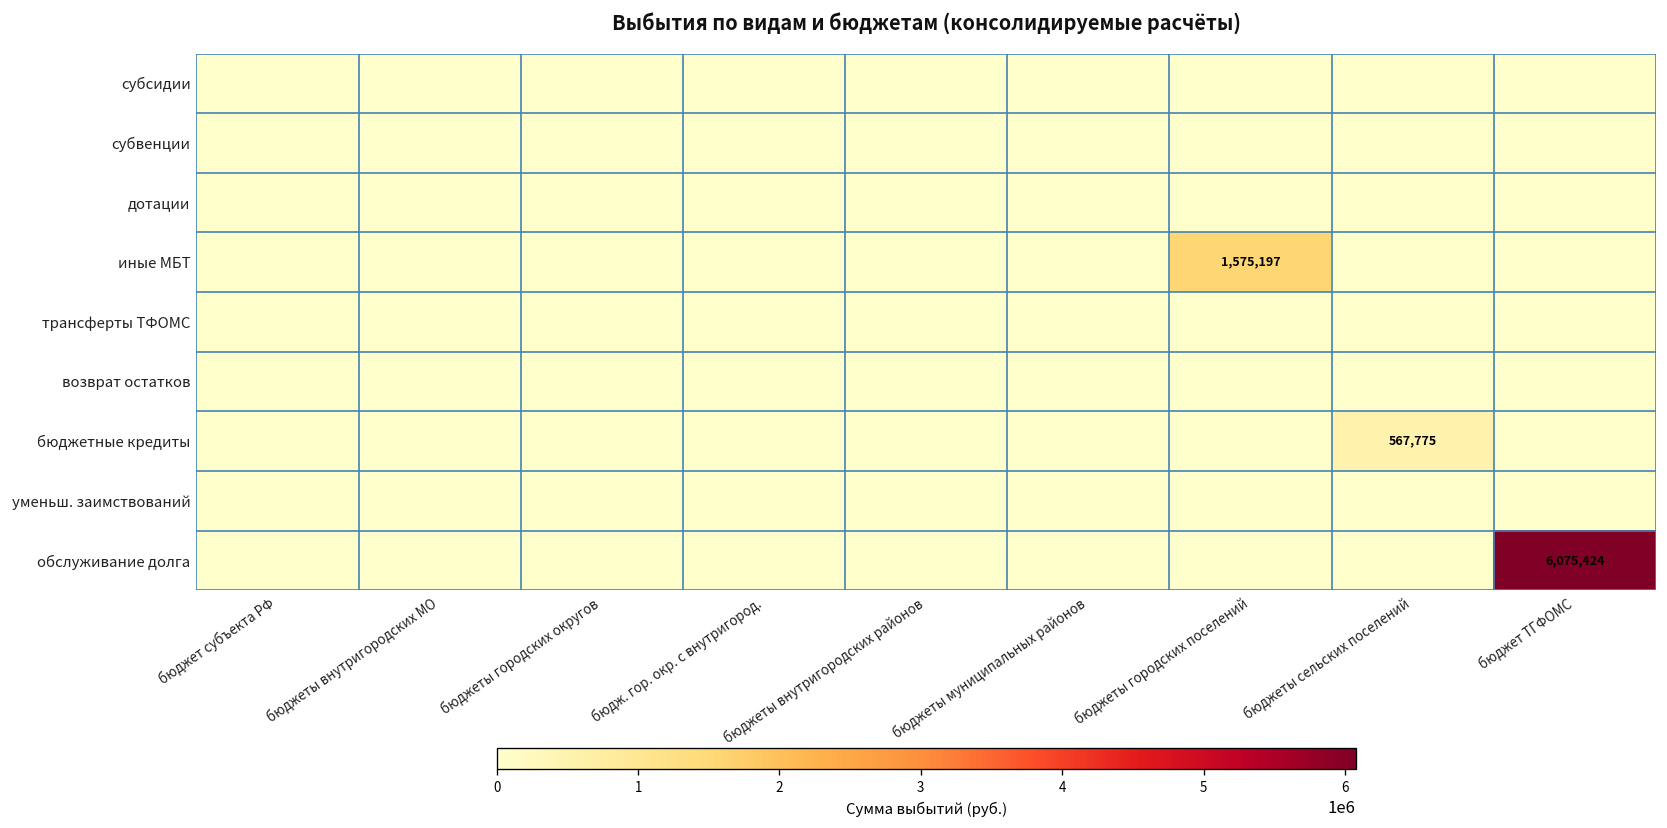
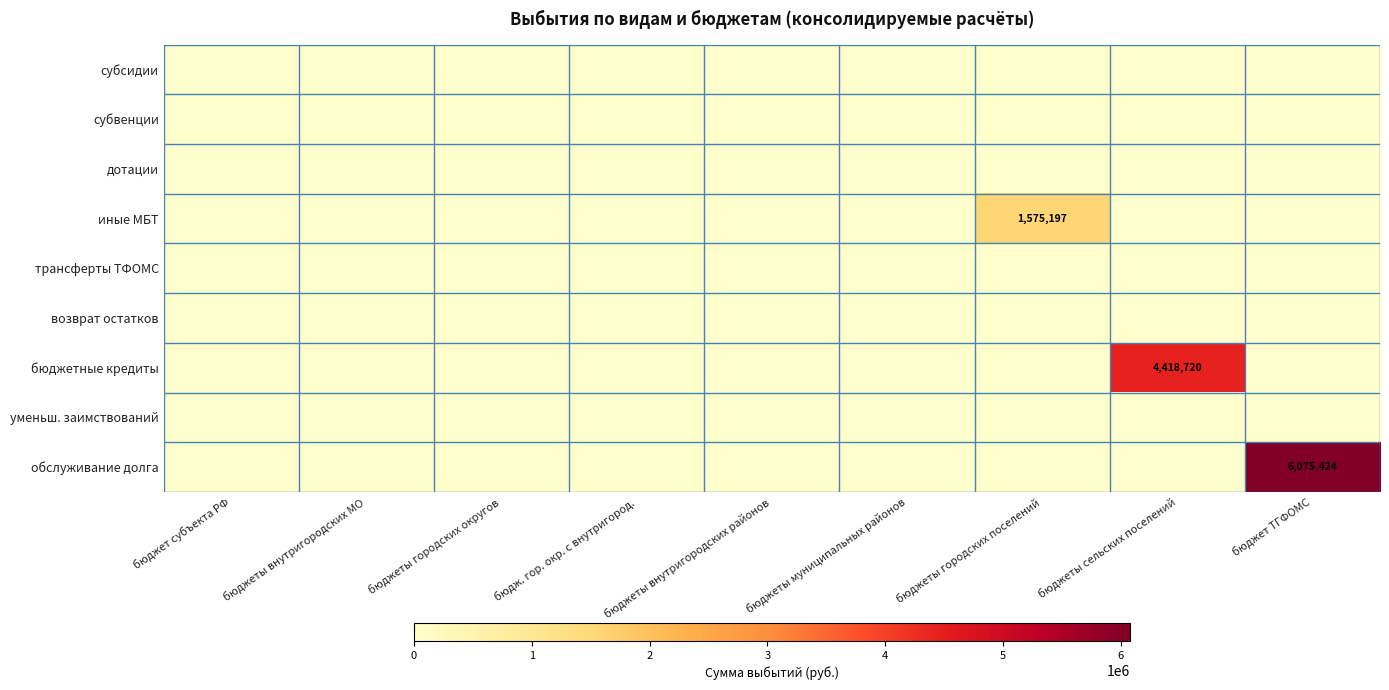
бюджетные кредиты, бюджеты сельских поселений: 567,775 -> 4,418,720
